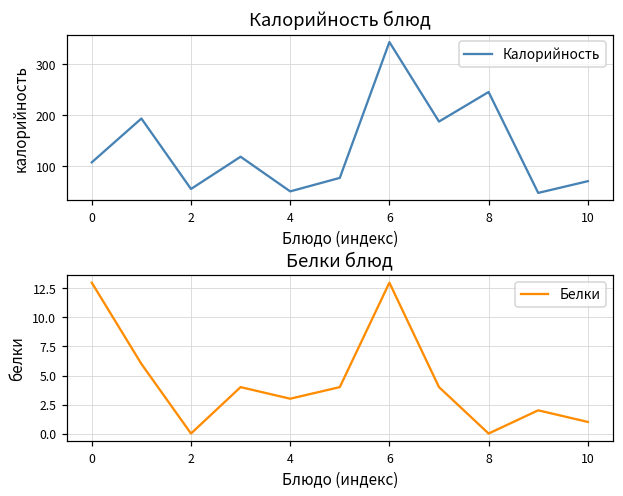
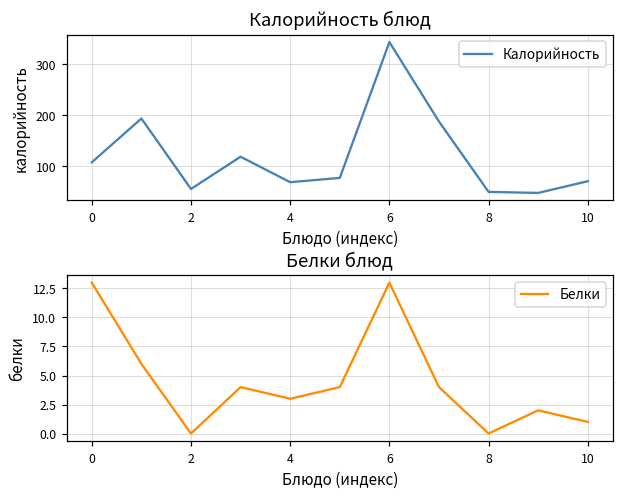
Калорийность блюд, 4: 50 -> 70
Калорийность блюд, 8: 250 -> 50
